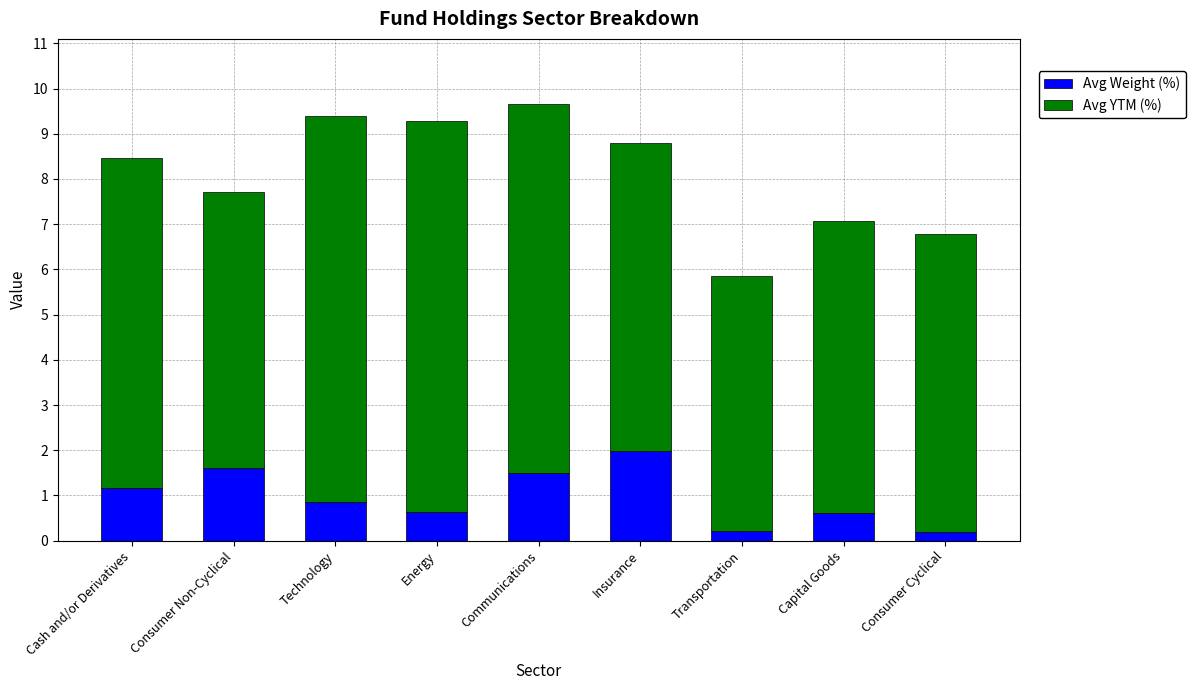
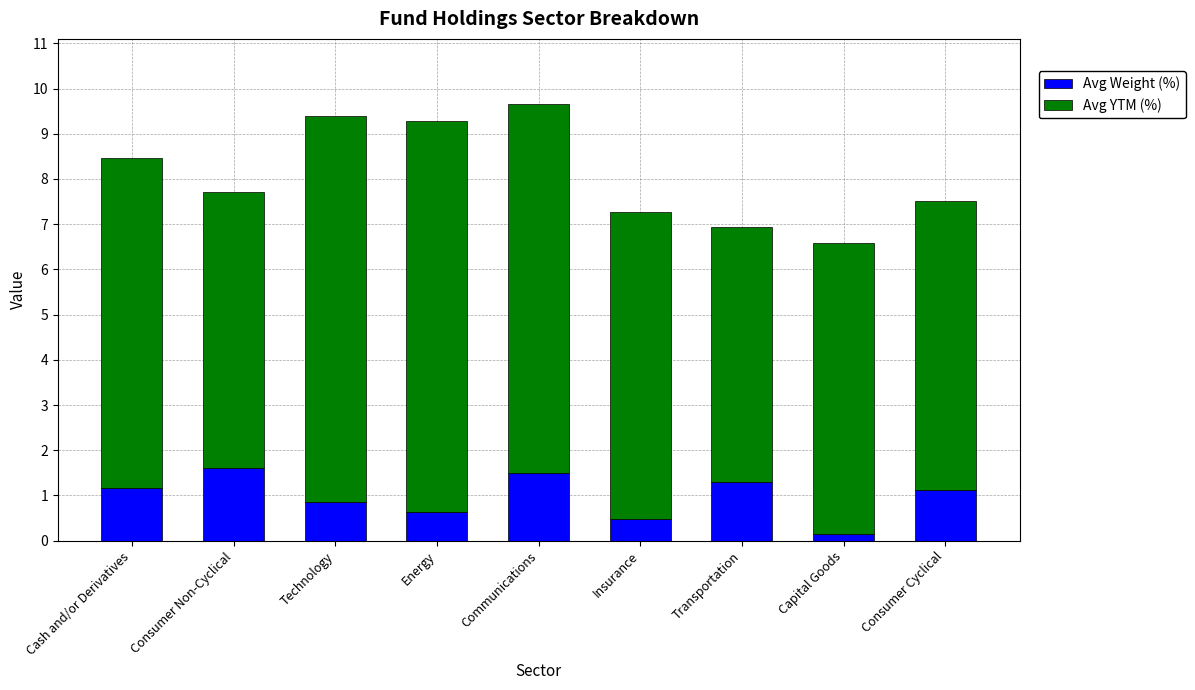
Avg Weight (%), Insurance: 2.0 -> 0.5
Avg Weight (%), Transportation: 0.2 -> 1.3
Avg Weight (%), Capital Goods: 0.6 -> 0.2
Avg Weight (%), Consumer Cyclical: 0.2 -> 1.1
Avg YTM (%), Consumer Cyclical: 6.6 -> 6.4
